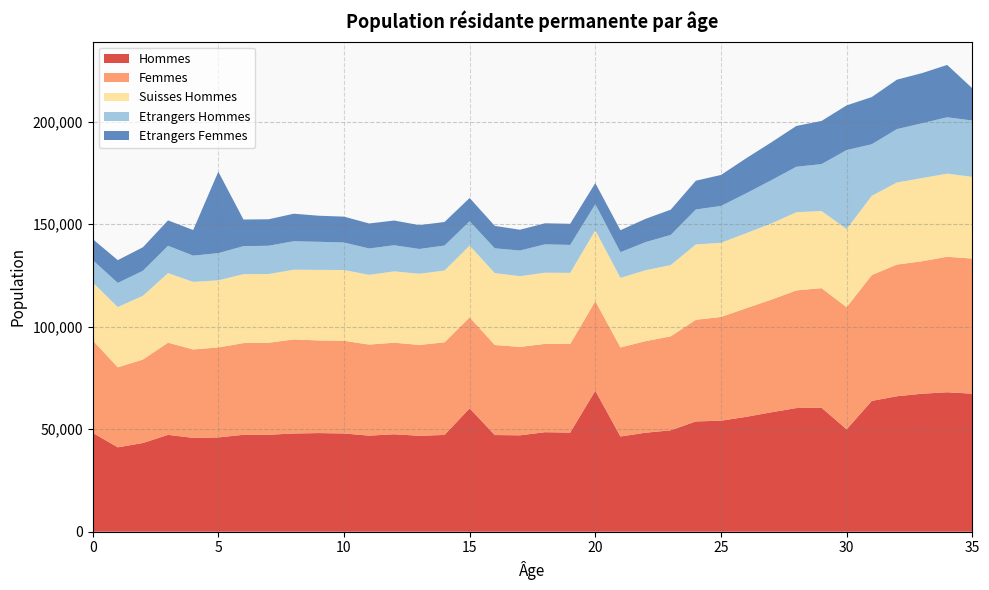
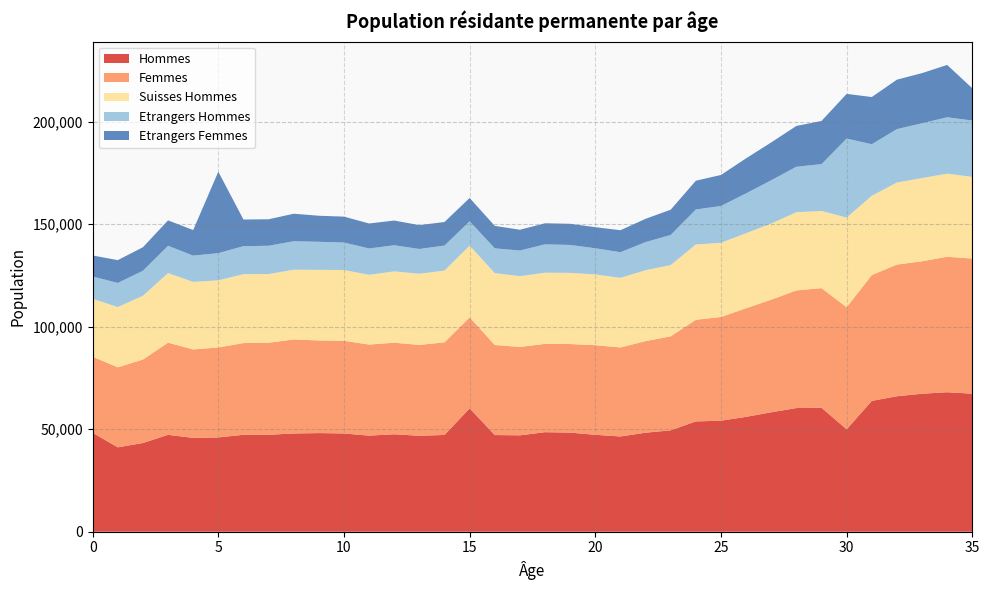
Femmes, 0: 45,000 -> 37,000
Hommes, 20: 69,000 -> 47,000
Suisses Hommes, 30: 38,000 -> 44,000
